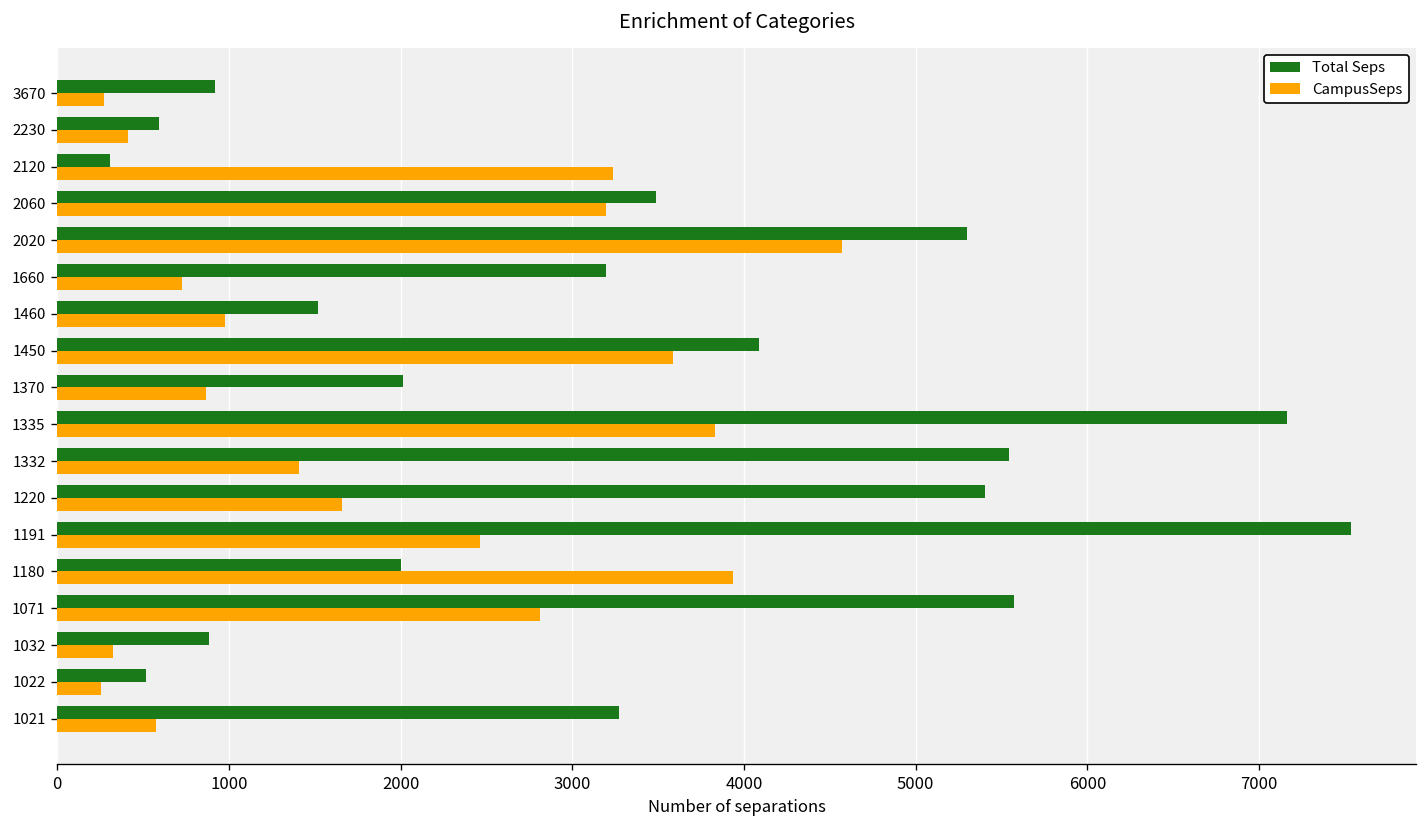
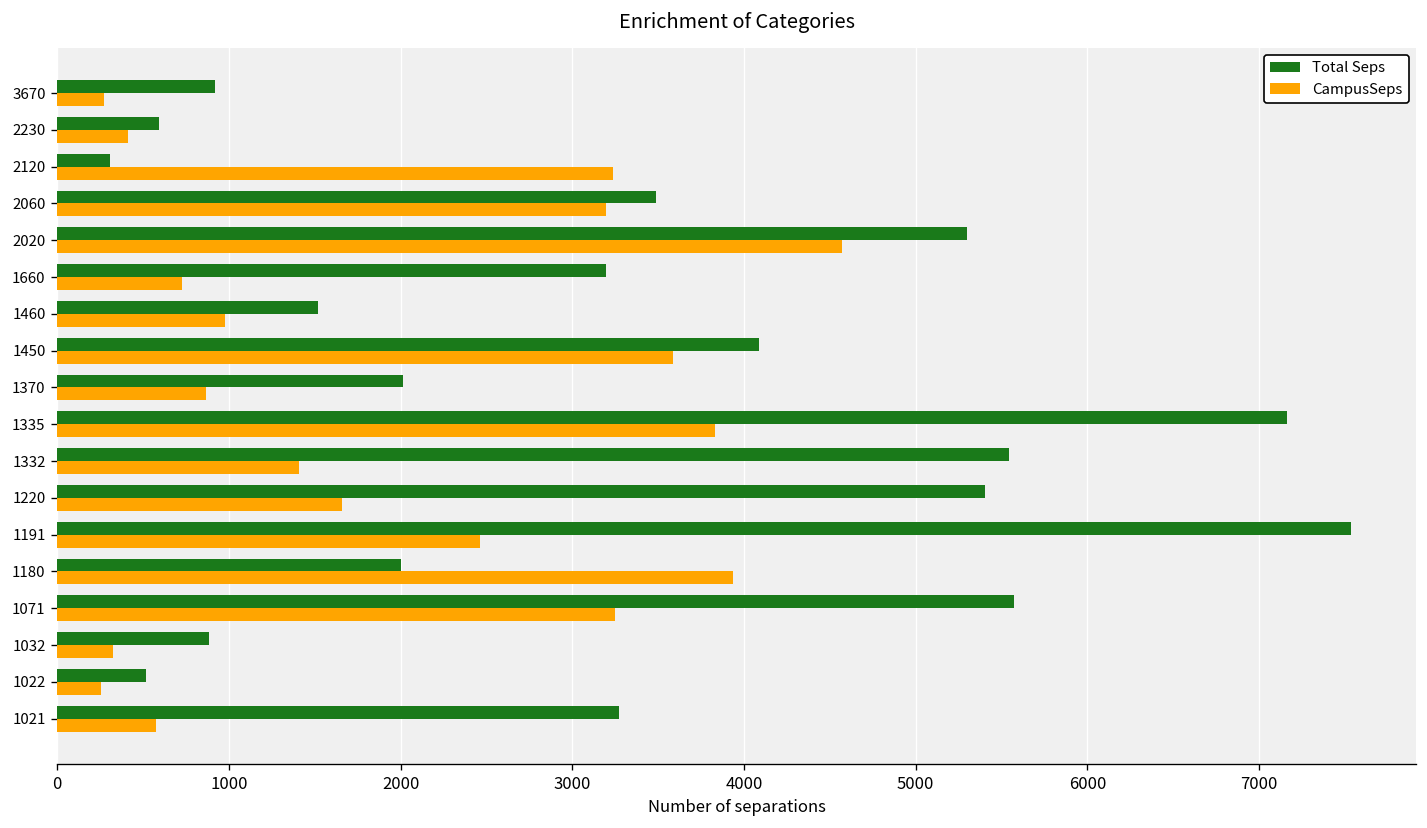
CampusSeps, 1071: 2810 -> 3250
